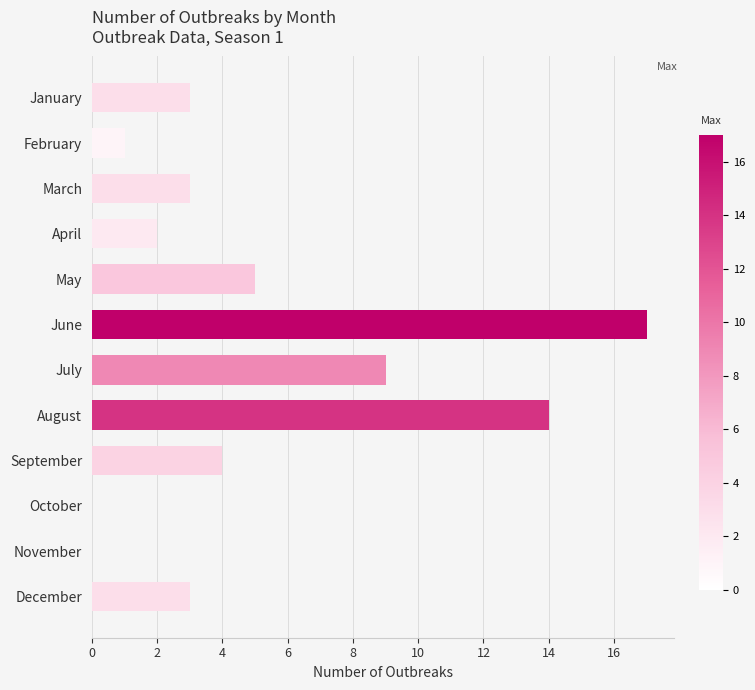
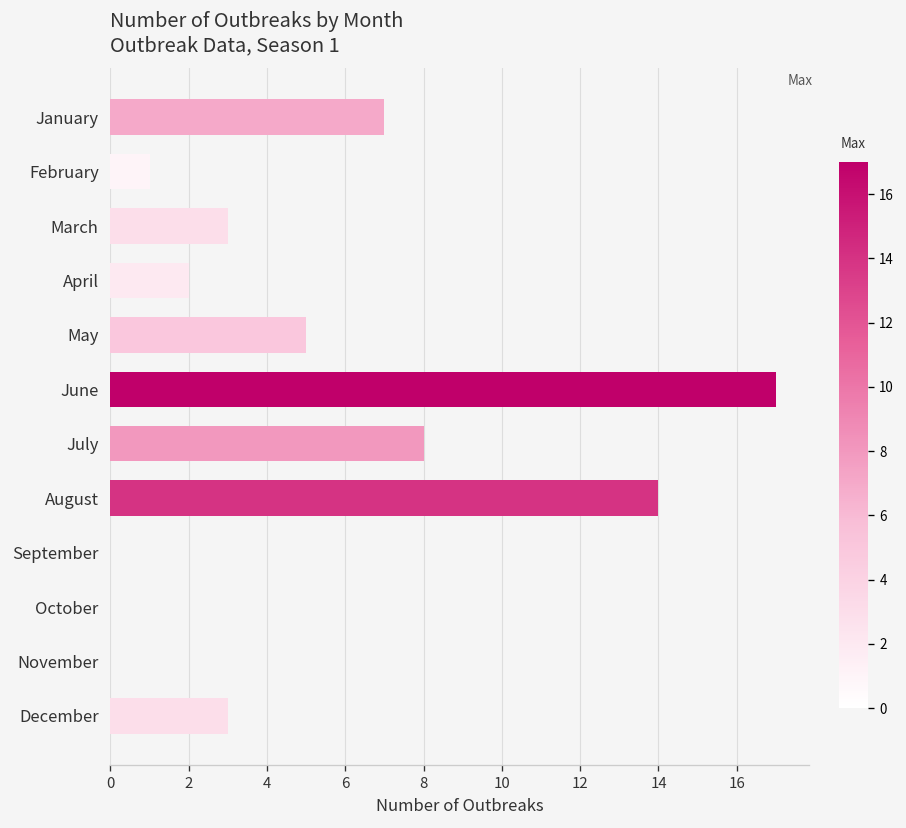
January: 3 -> 7
July: 9 -> 8
September: 4 -> 0
